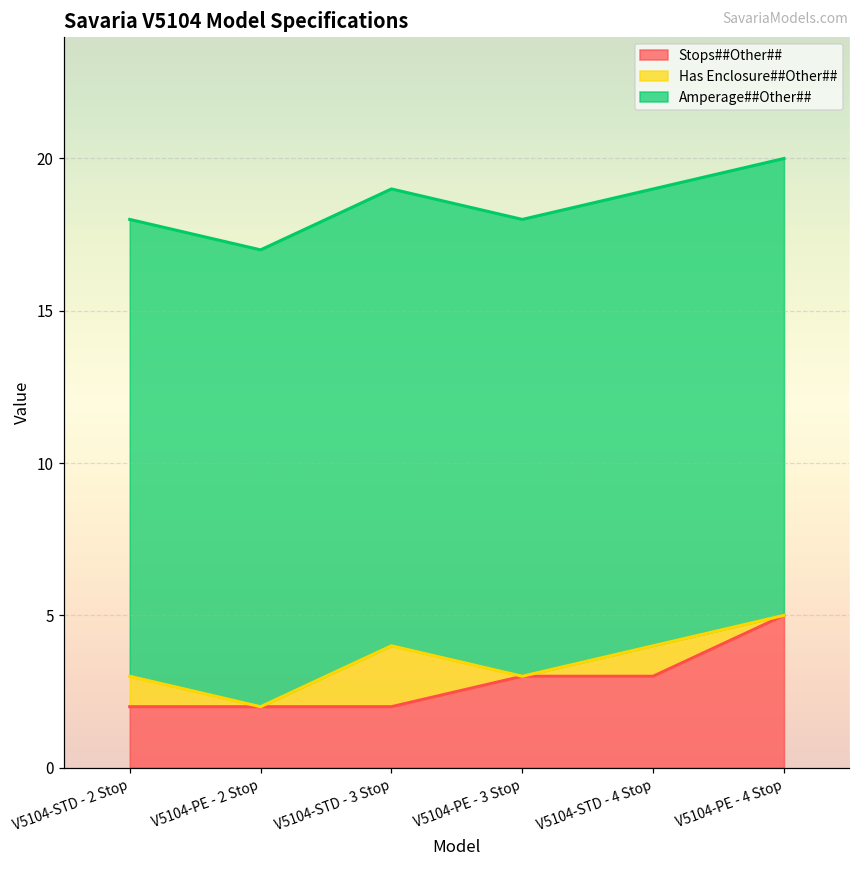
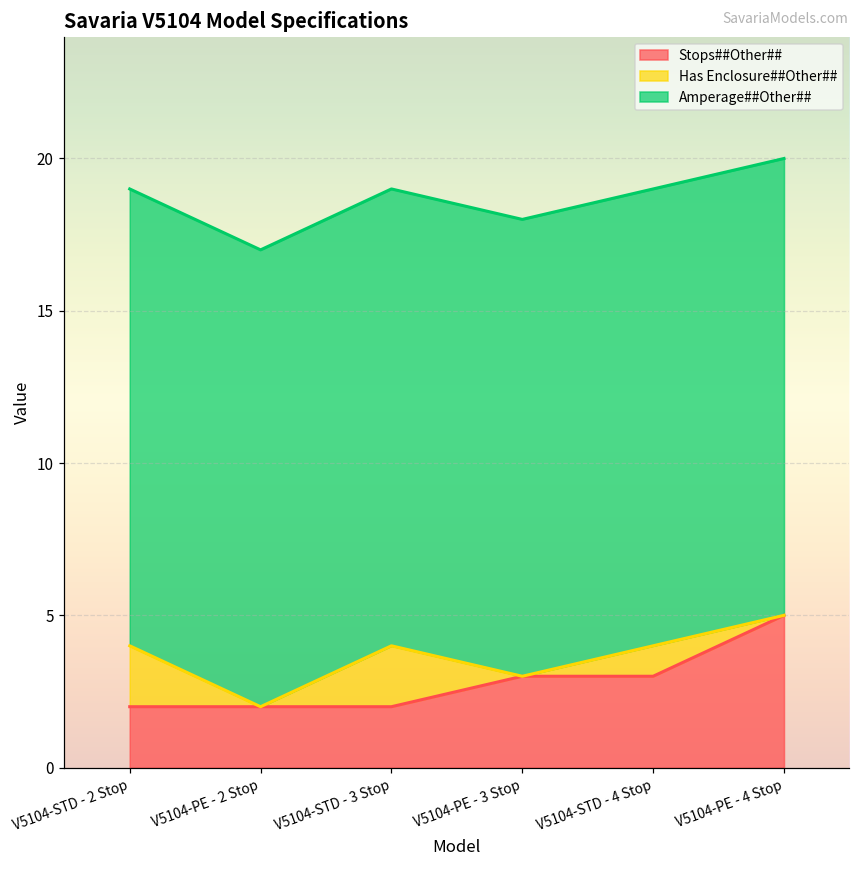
Has Enclosure##Other##, V5104-STD - 2 Stop: 1 -> 2
